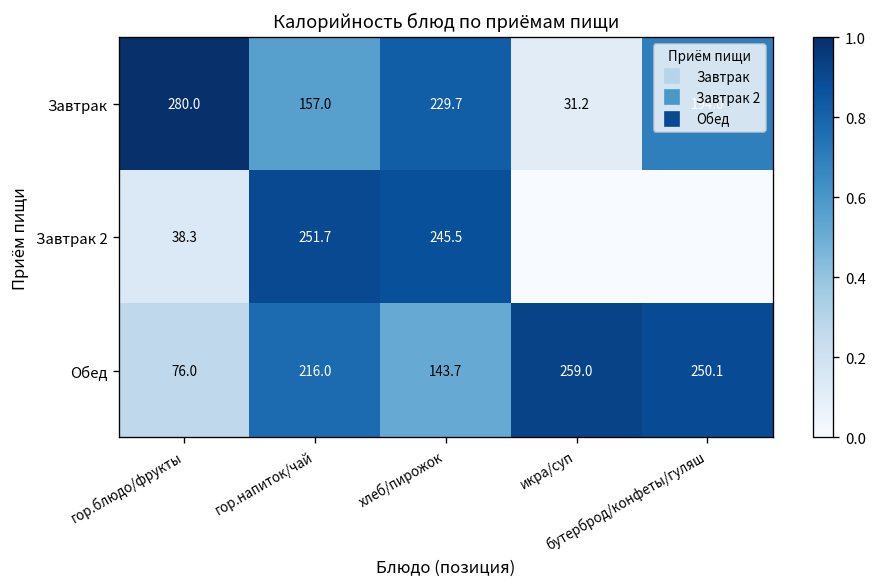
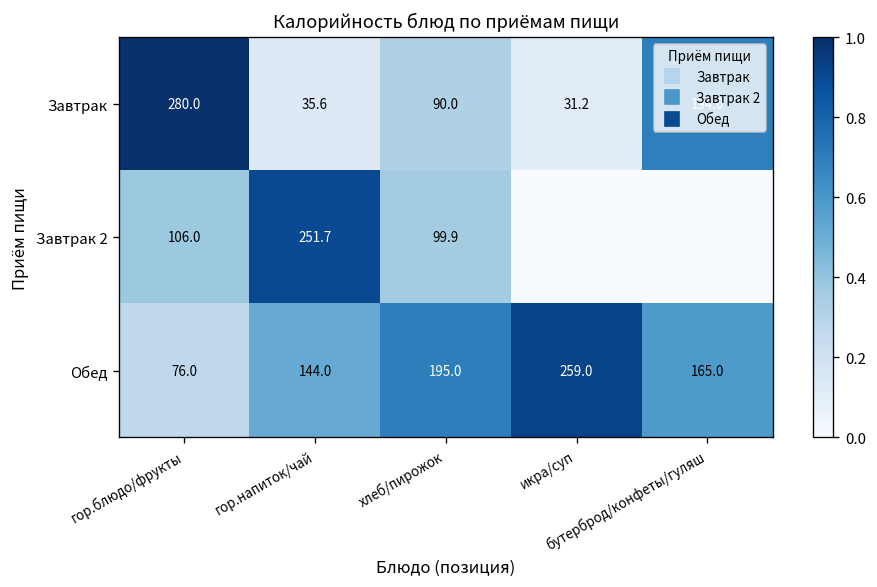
Завтрак, гор.напиток/чай: 157.0 -> 35.6
Завтрак, хлеб/пирожок: 229.7 -> 90.0
Завтрак 2, гор.блюдо/фрукты: 38.3 -> 106.0
Завтрак 2, хлеб/пирожок: 245.5 -> 99.9
Обед, гор.напиток/чай: 216.0 -> 144.0
Обед, хлеб/пирожок: 143.7 -> 195.0
Обед, бутерброд/конфеты/гуляш: 250.1 -> 165.0
